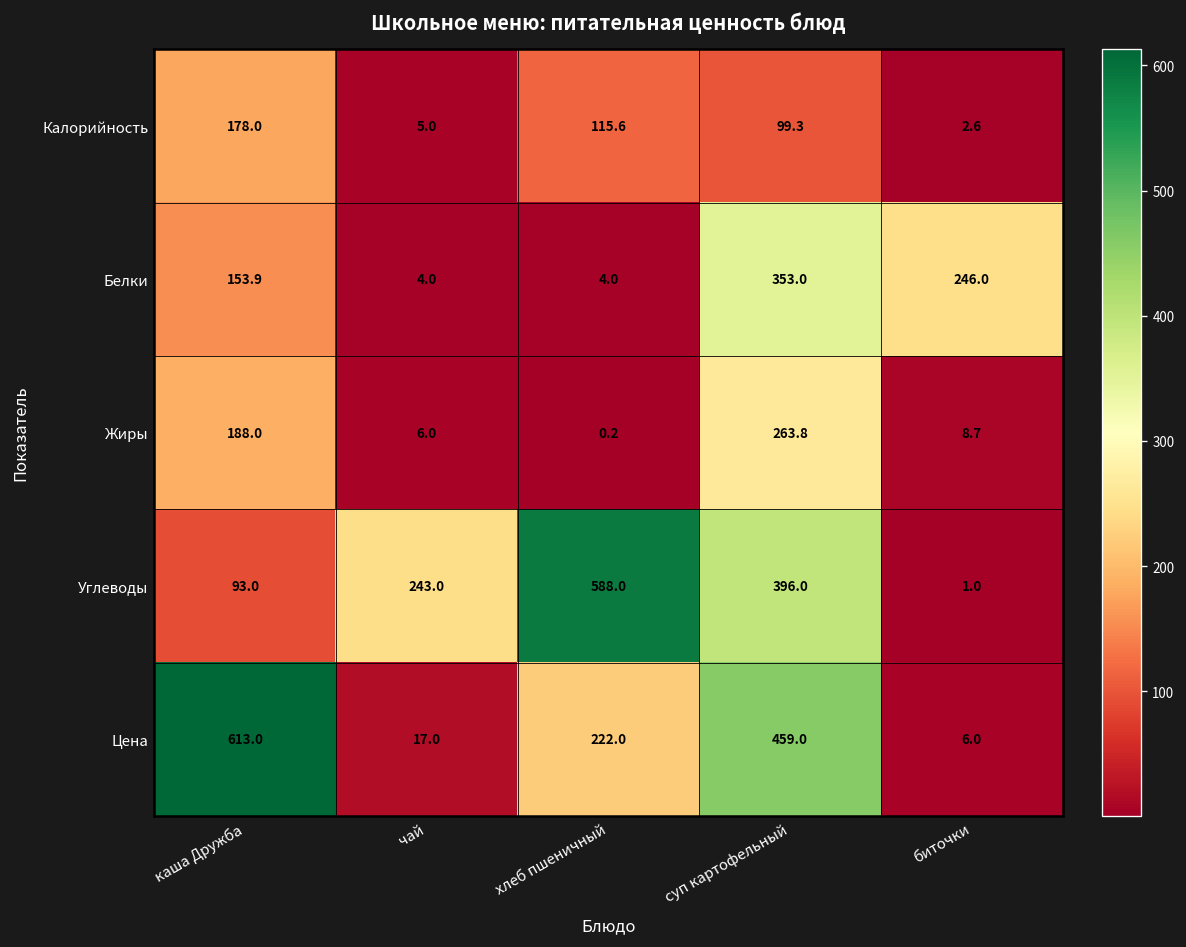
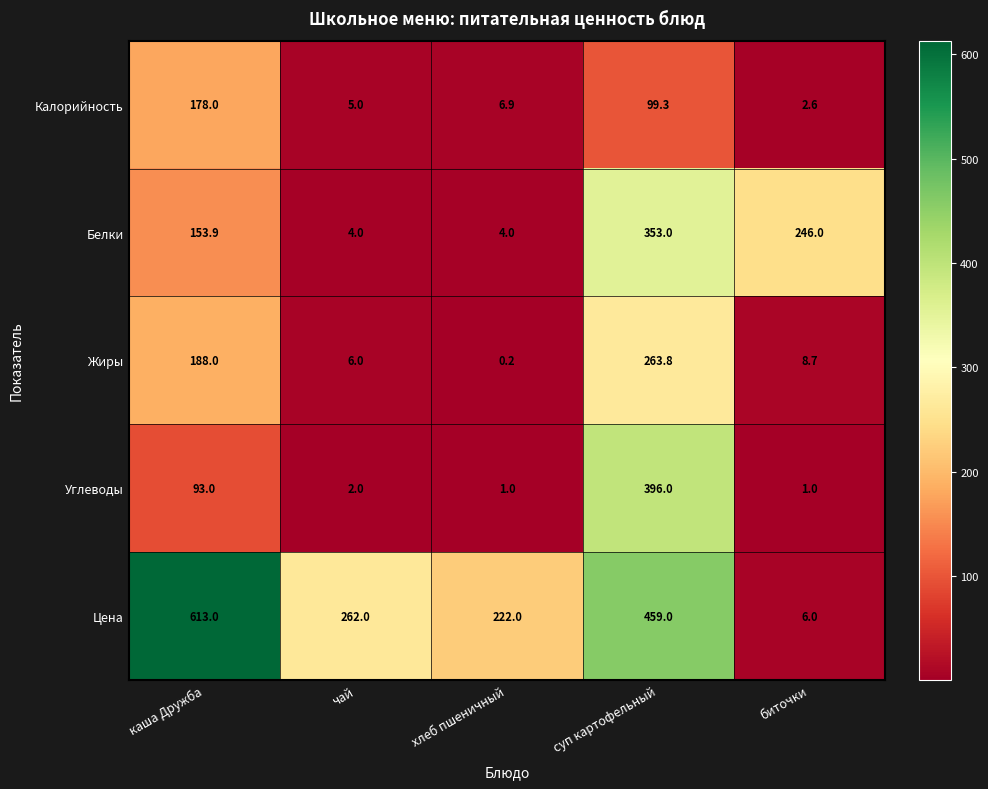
Калорийность, хлеб пшеничный: 115.6 -> 6.9
Углеводы, чай: 243.0 -> 2.0
Углеводы, хлеб пшеничный: 588.0 -> 1.0
Цена, чай: 17.0 -> 262.0
